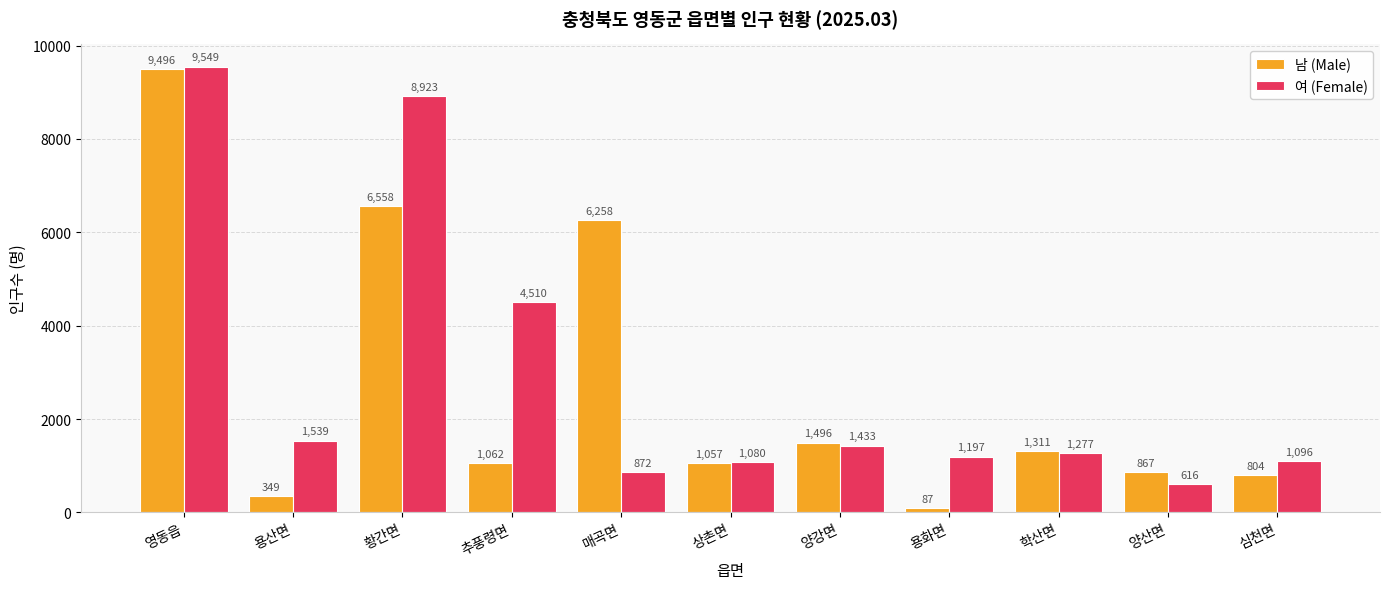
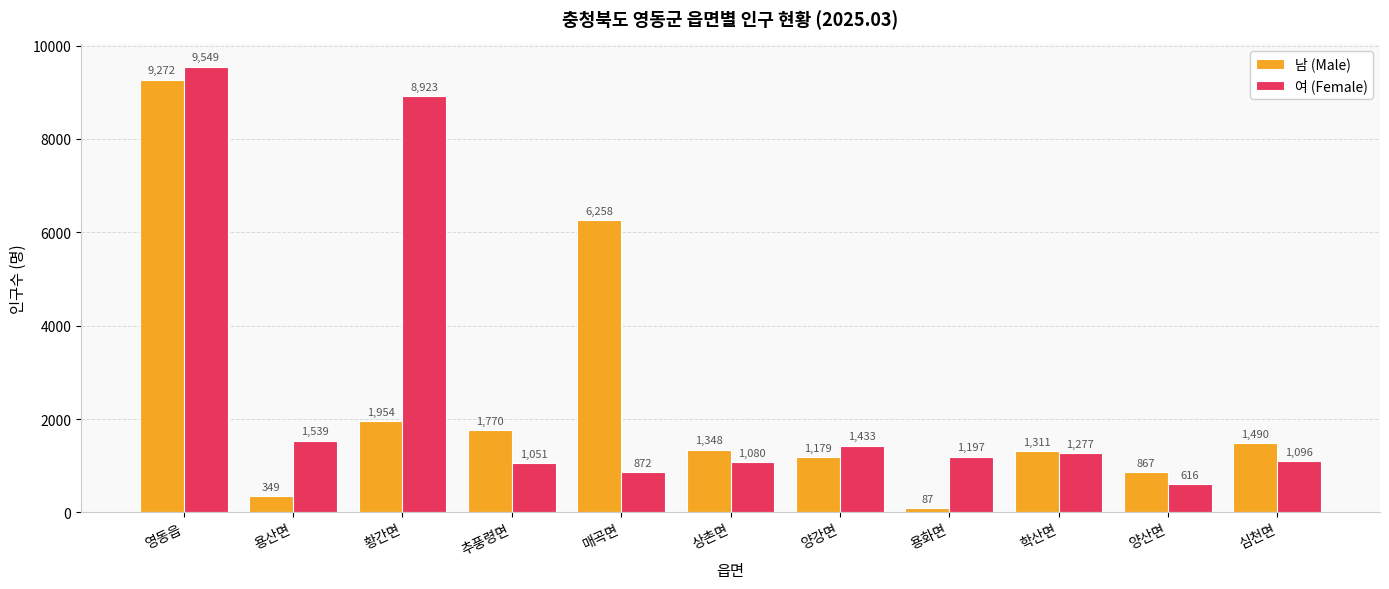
남 (Male), 영동읍: 9,496 -> 9,272
남 (Male), 황간면: 6,558 -> 1,954
남 (Male), 추풍령면: 1,062 -> 1,770
여 (Female), 추풍령면: 4,510 -> 1,051
남 (Male), 상촌면: 1,057 -> 1,348
남 (Male), 양강면: 1,496 -> 1,179
남 (Male), 심천면: 804 -> 1,490
